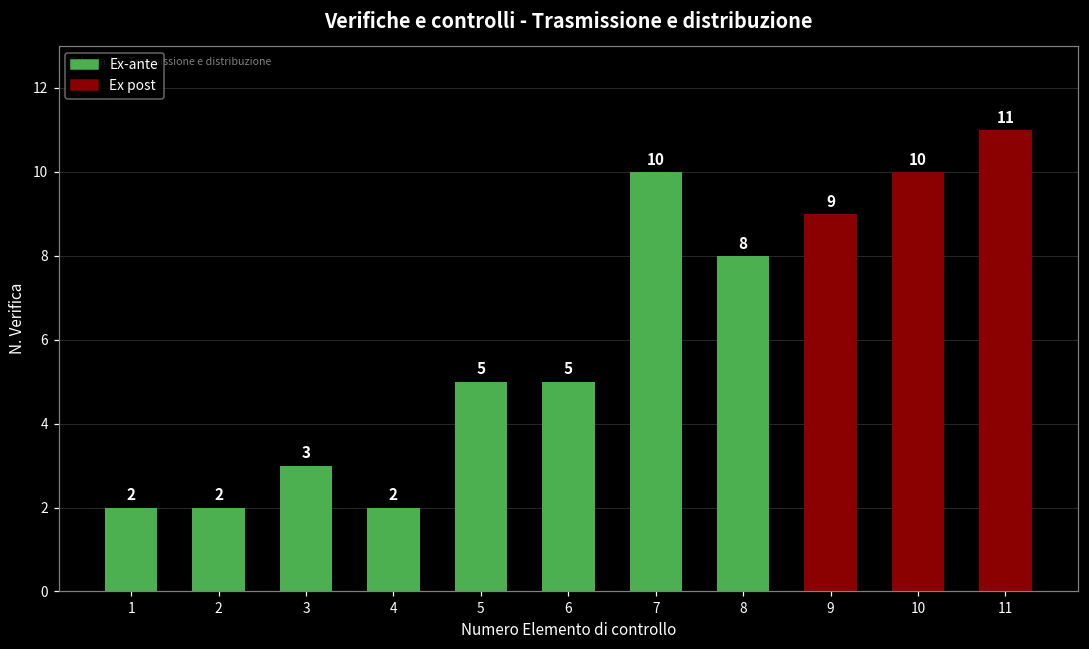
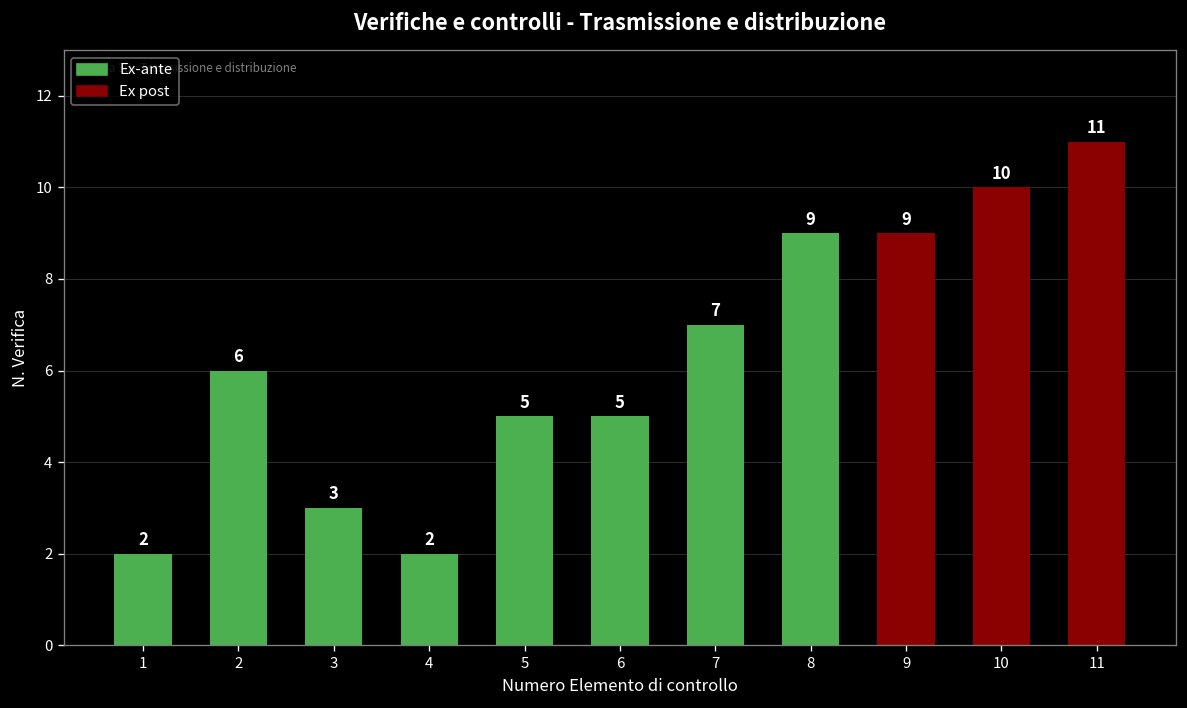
2: 2 -> 6
7: 10 -> 7
8: 8 -> 9
